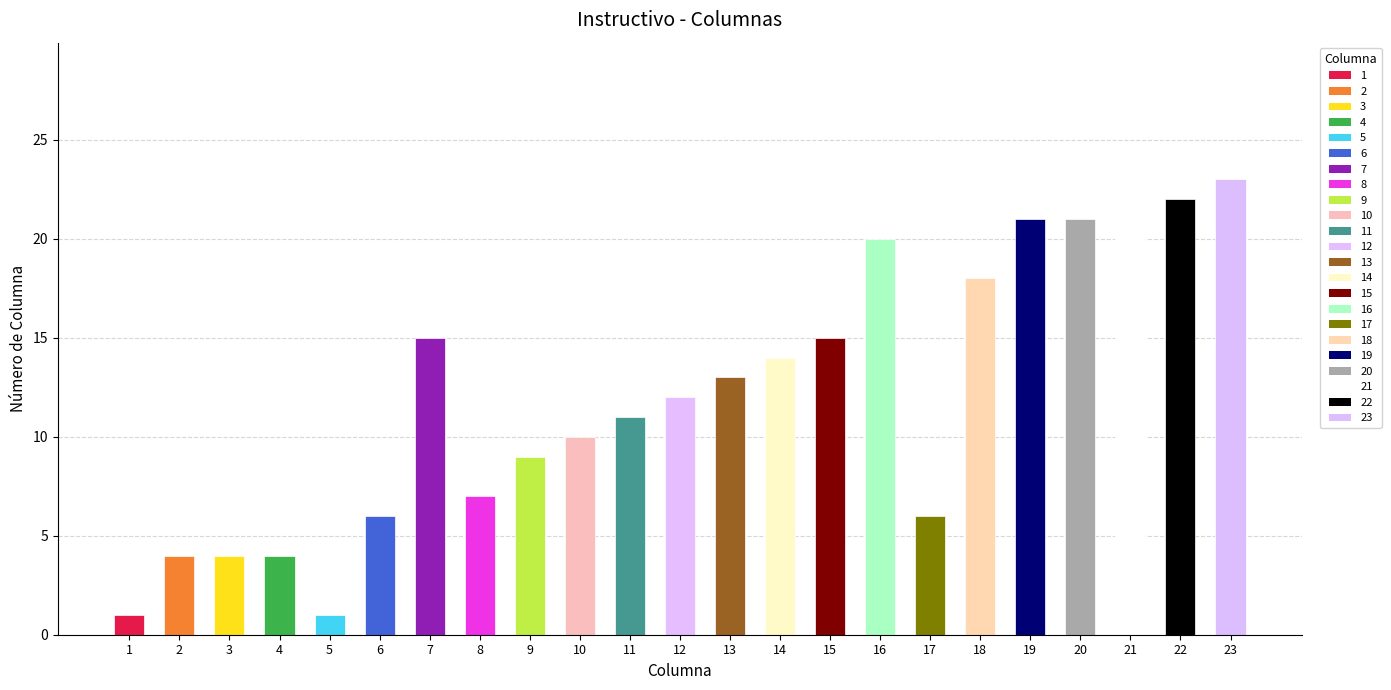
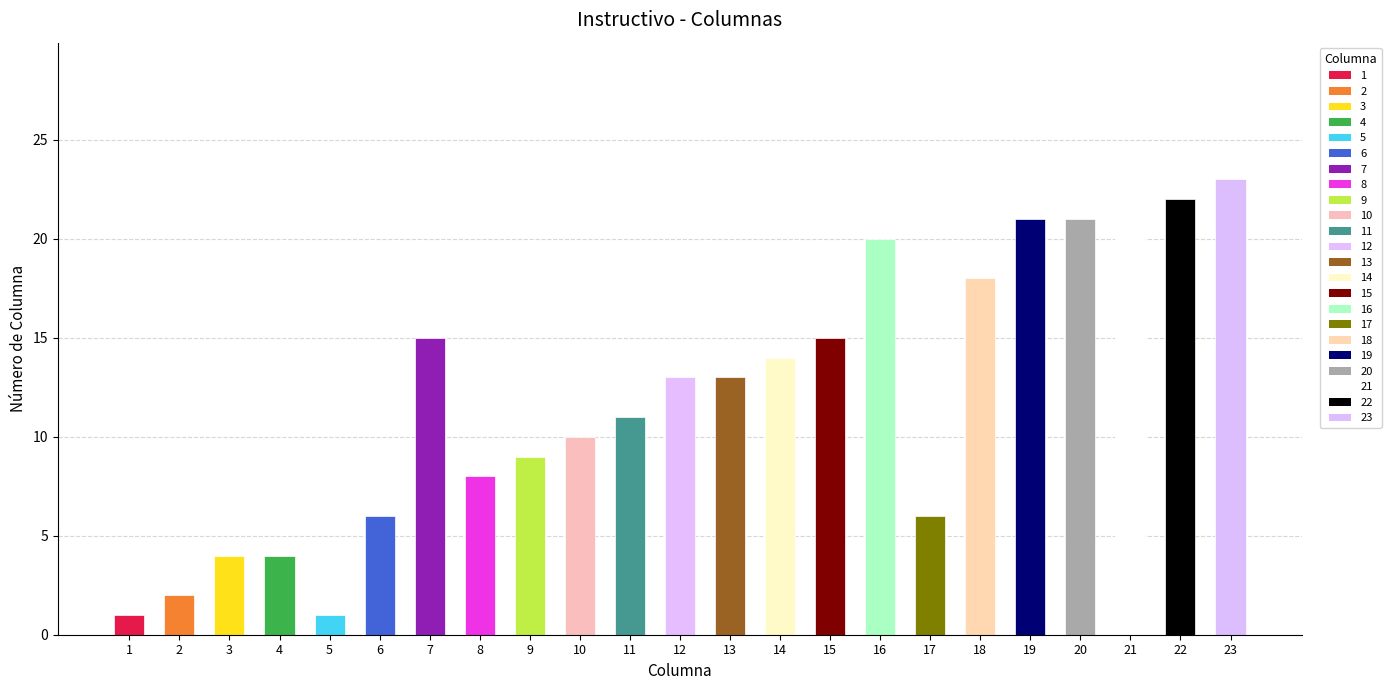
2: 4 -> 2
8: 7 -> 8
12: 12 -> 13
